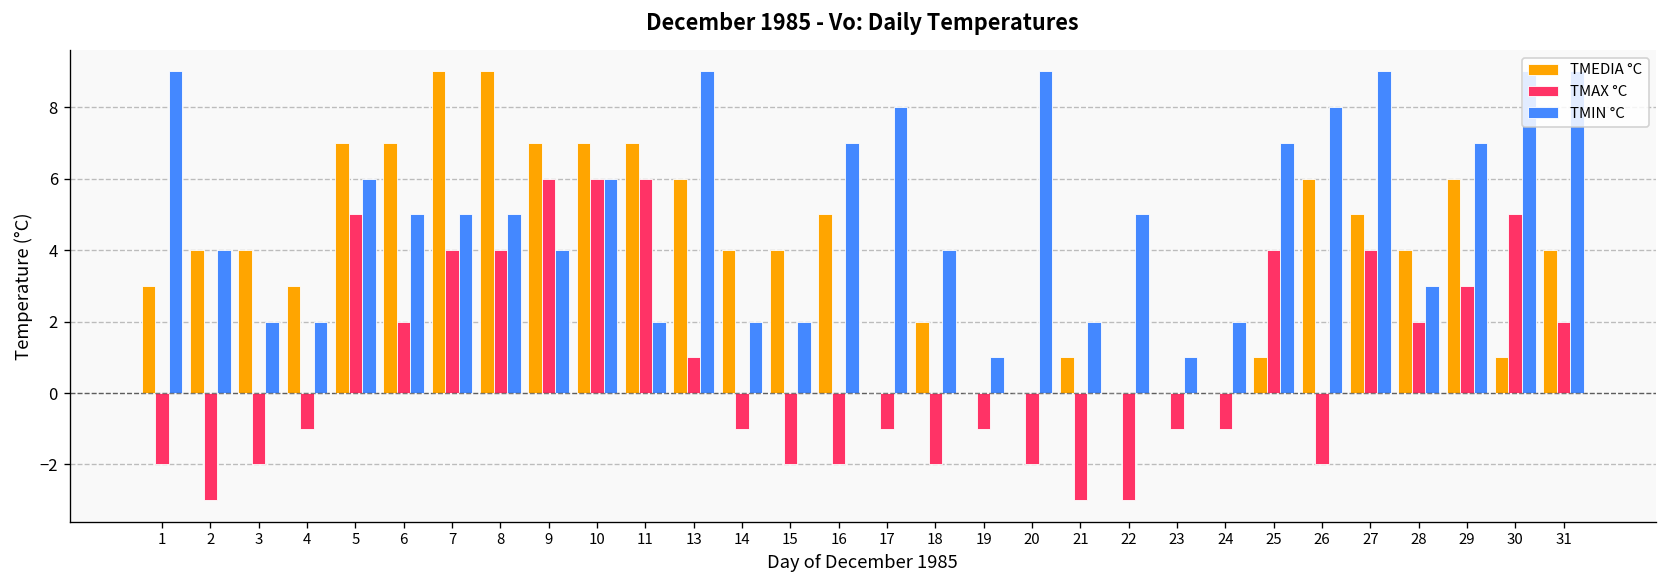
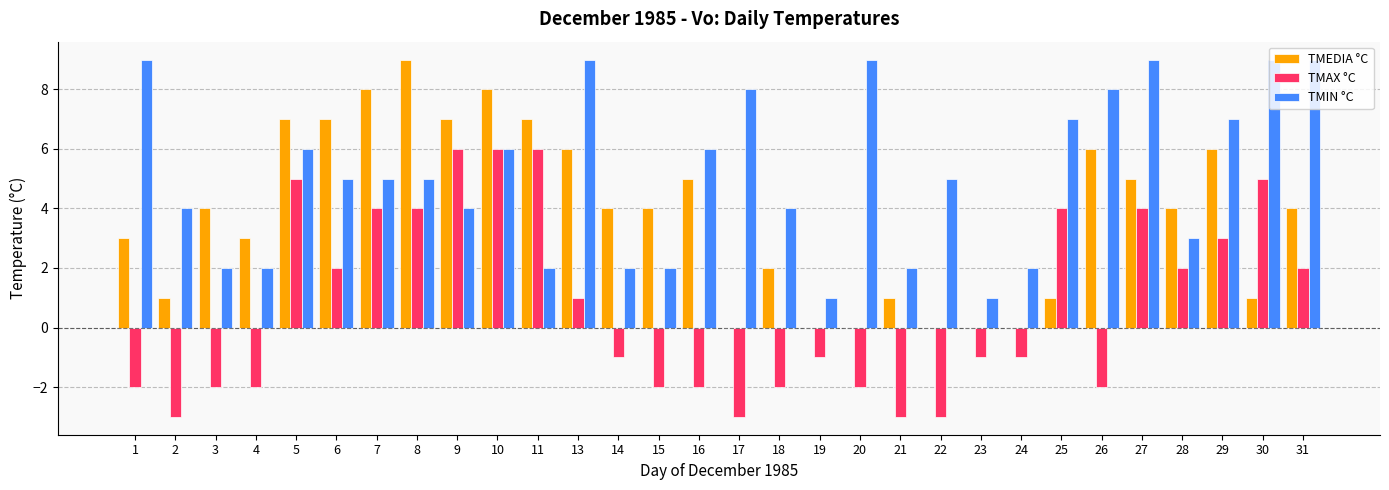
TMEDIA °C, 2: 4 -> 1
TMAX °C, 4: -1 -> -2
TMEDIA °C, 7: 9 -> 8
TMEDIA °C, 10: 7 -> 8
TMIN °C, 16: 7 -> 6
TMAX °C, 17: -1 -> -3
